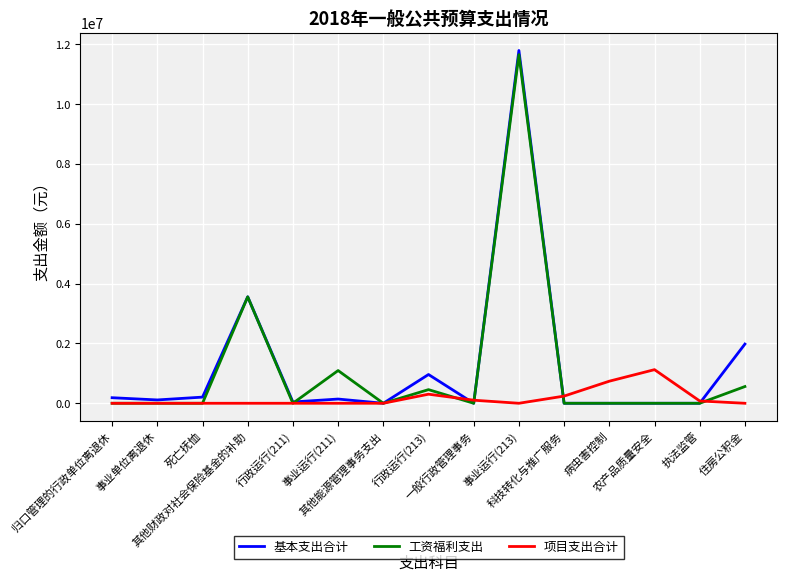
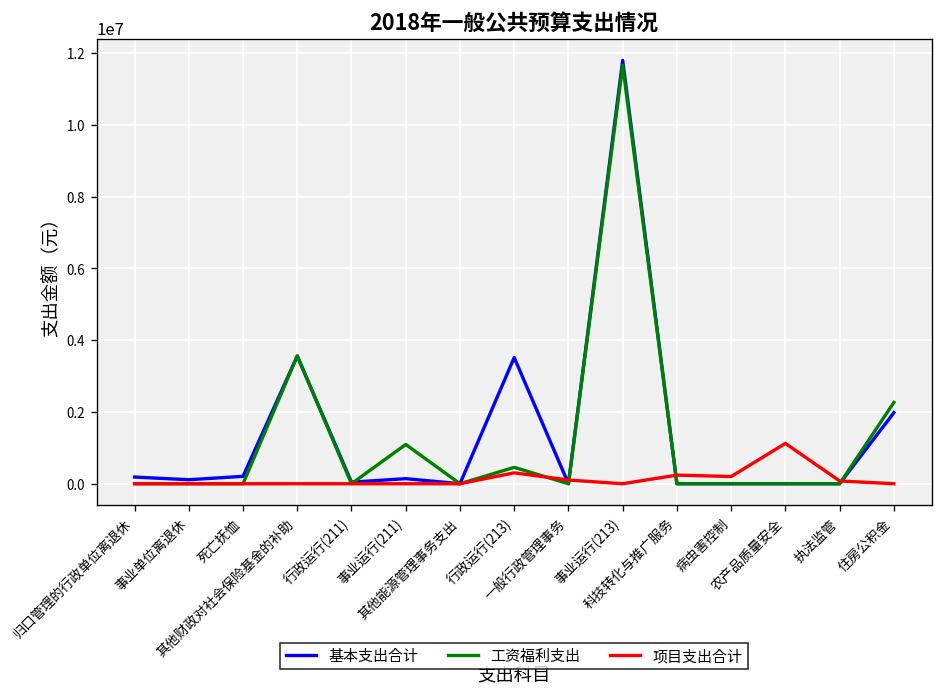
基本支出合计, 行政运行(213): 1000000 -> 3500000
项目支出合计, 病虫害控制: 700000 -> 200000
工资福利支出, 住房公积金: 600000 -> 2300000
